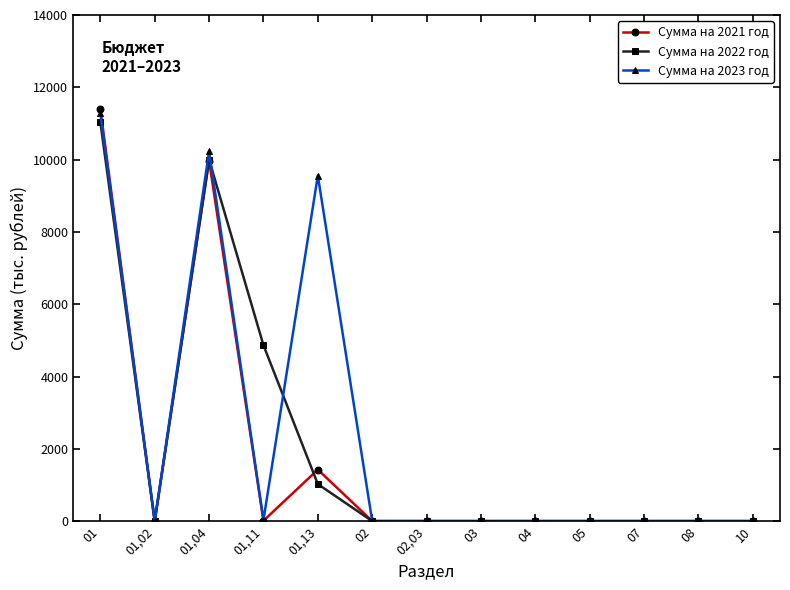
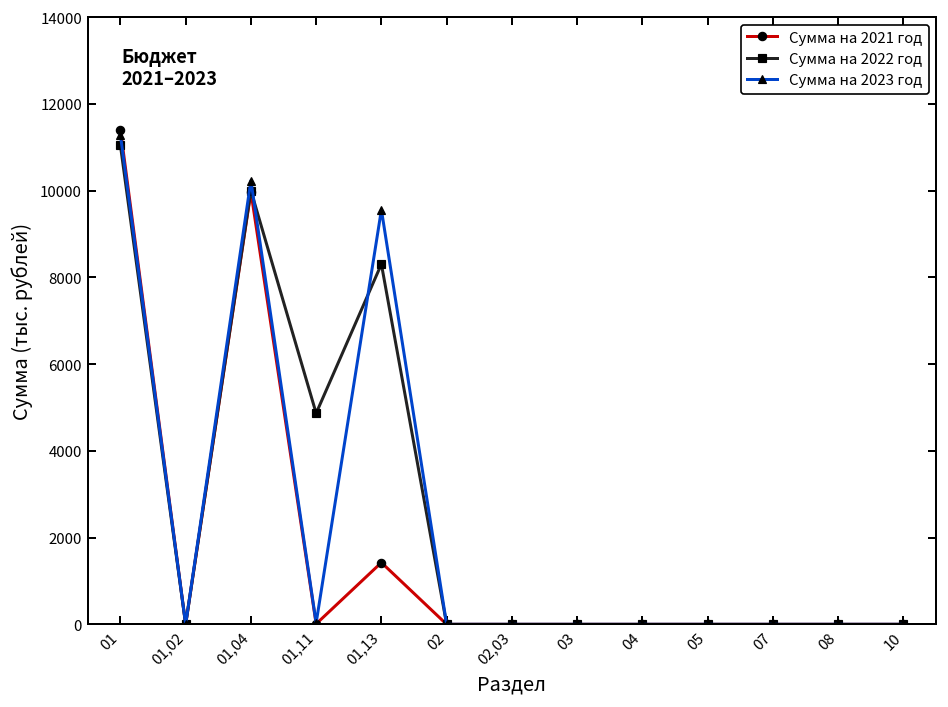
Сумма на 2022 год, 01,13: 1000 -> 8300
